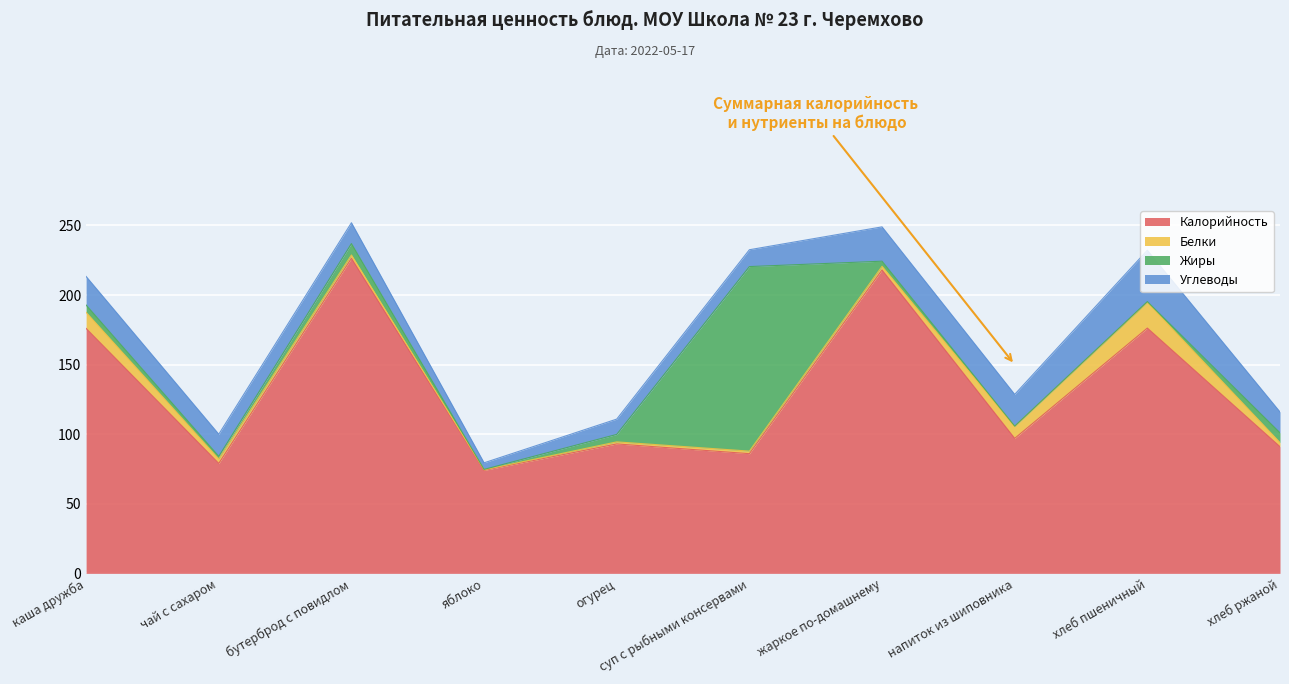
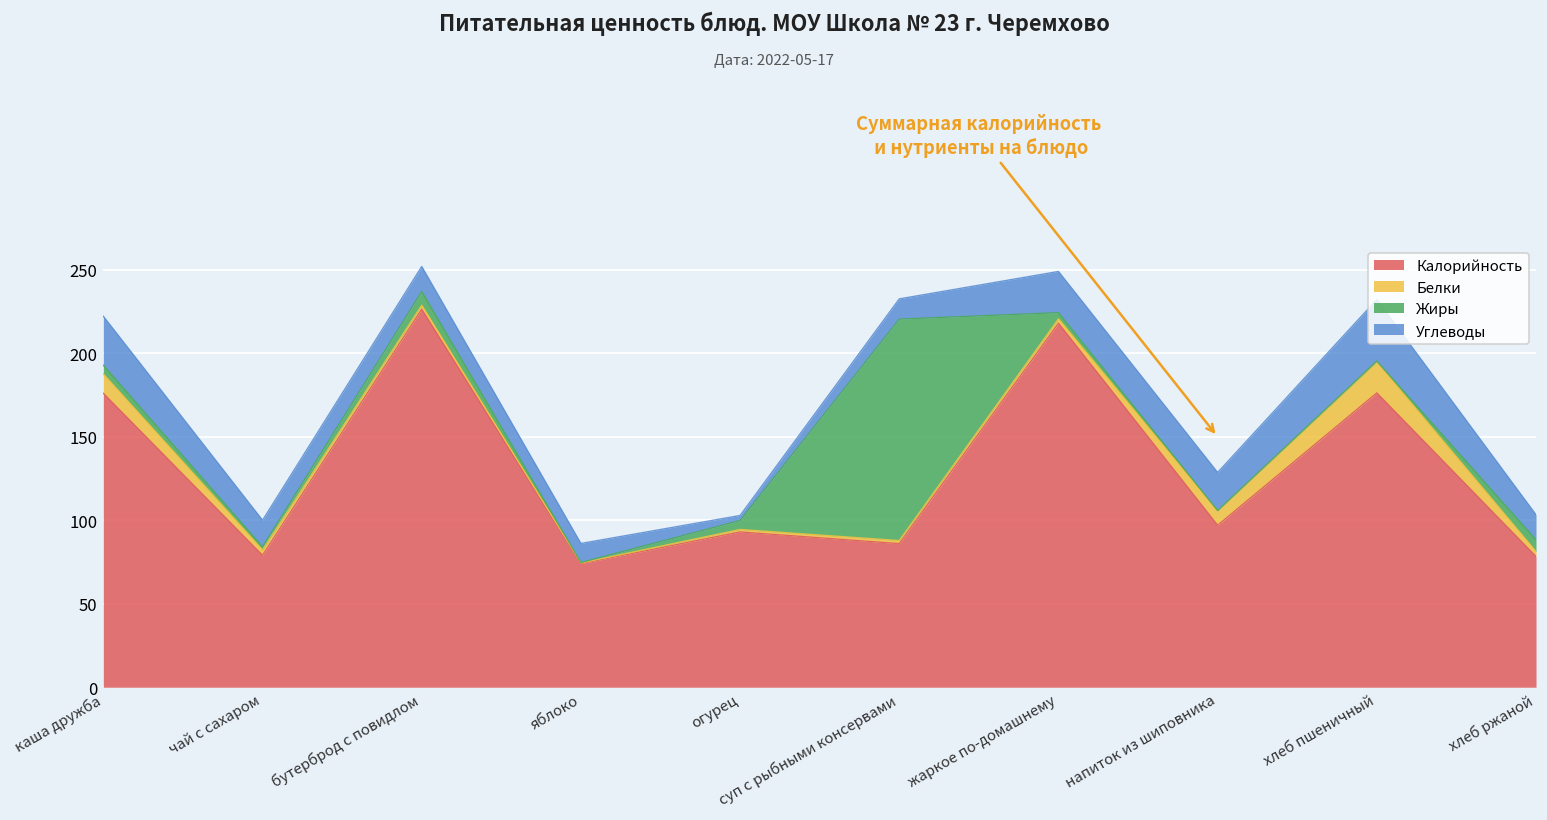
Углеводы, каша дружба: 21 -> 29
Углеводы, яблоко: 5 -> 11
Углеводы, огурец: 11 -> 3
Калорийность, хлеб ржаной: 91 -> 78
